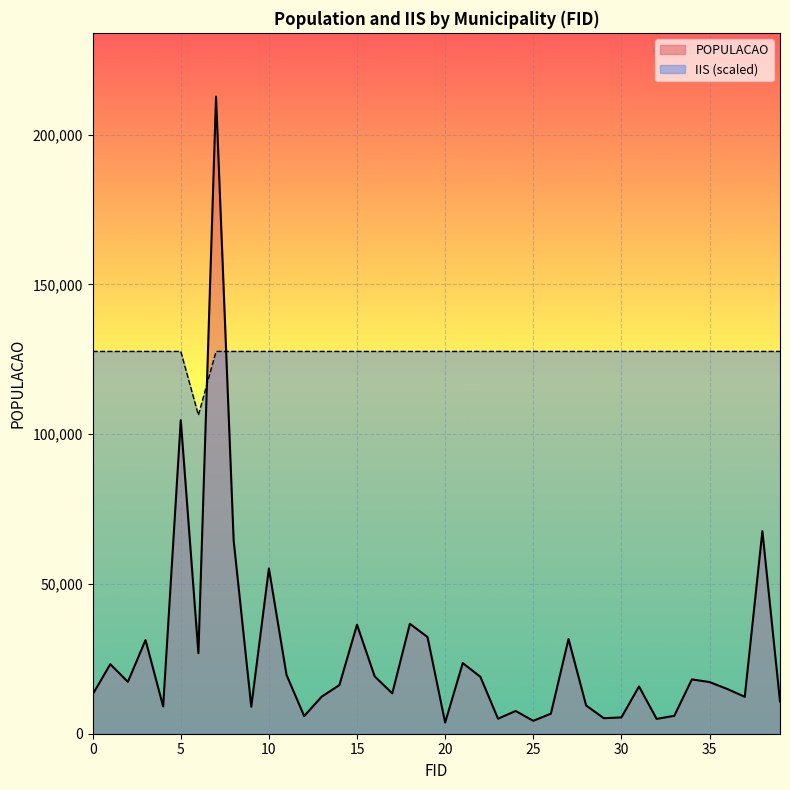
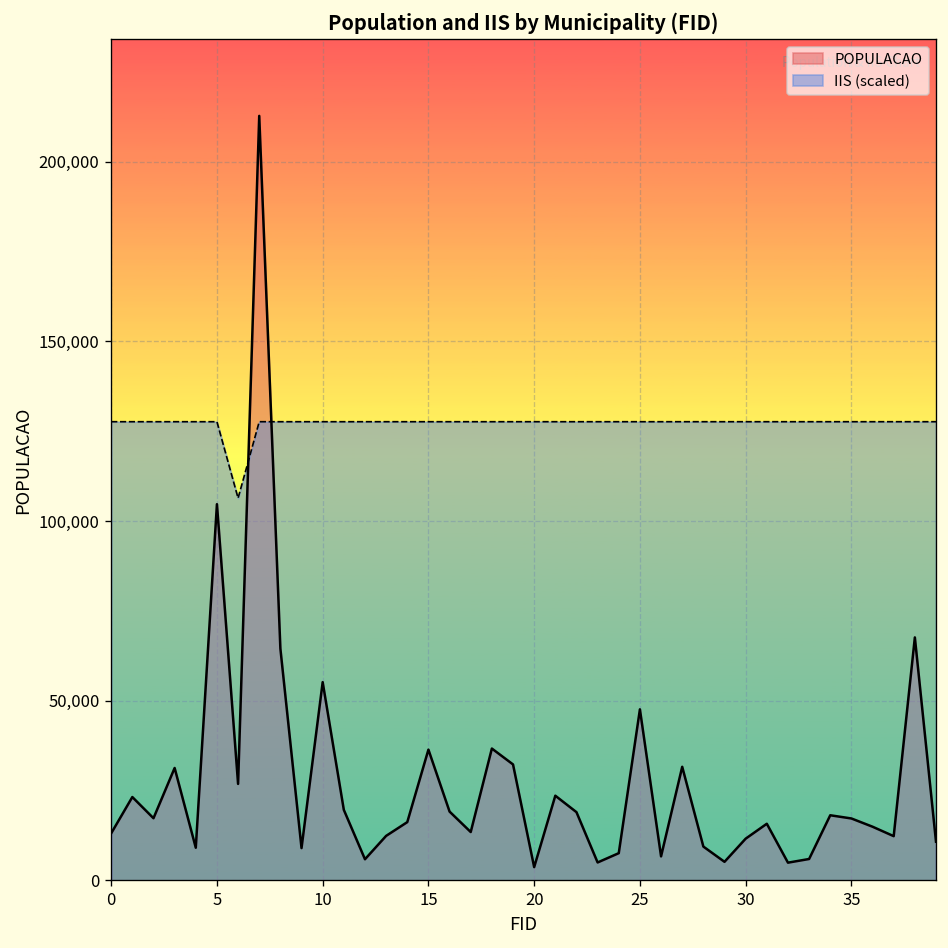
POPULACAO, 25: 4,000 -> 48,000
POPULACAO, 30: 5,000 -> 12,000
